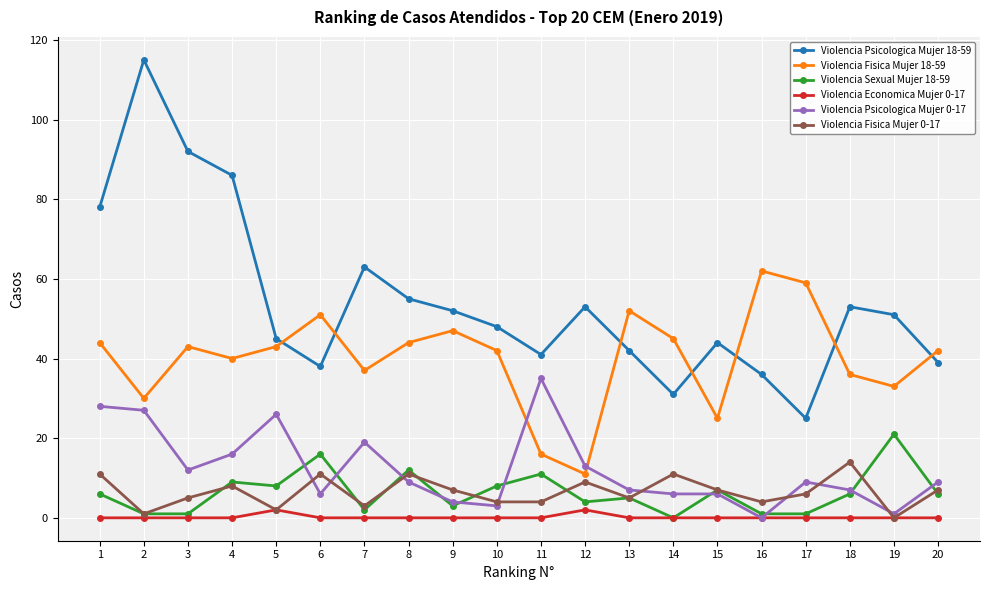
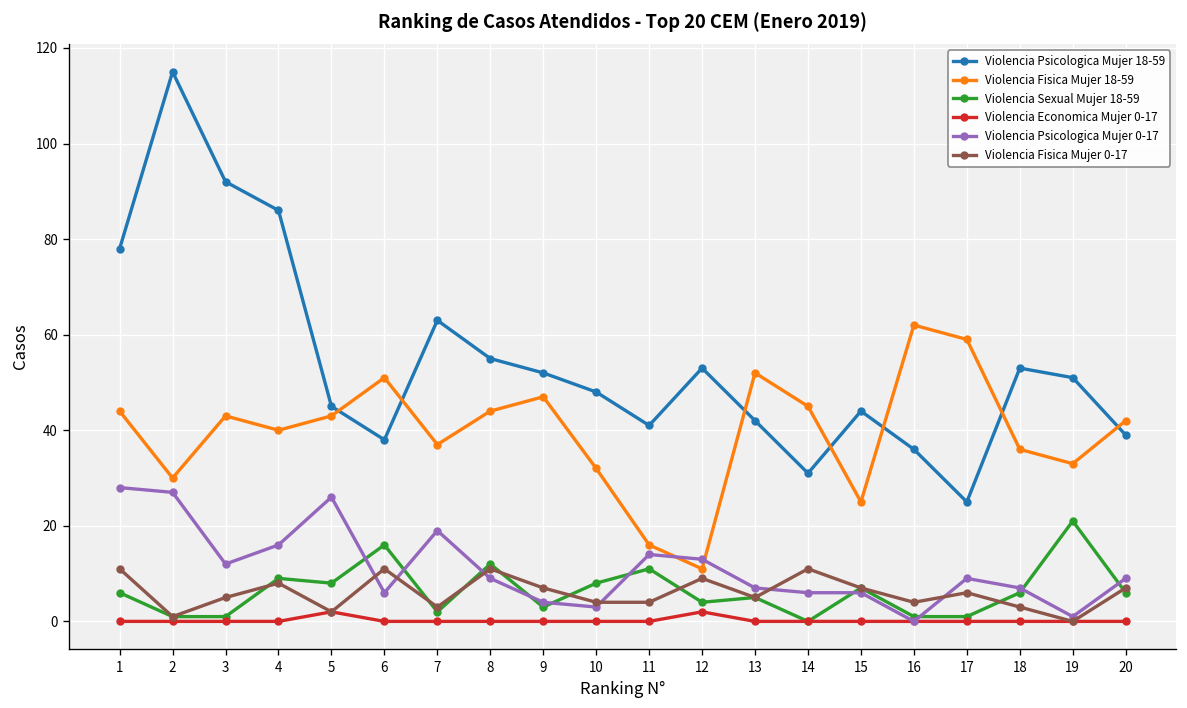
Violencia Fisica Mujer 18-59, 10: 42 -> 32
Violencia Psicologica Mujer 0-17, 11: 35 -> 14
Violencia Fisica Mujer 0-17, 18: 14 -> 3
